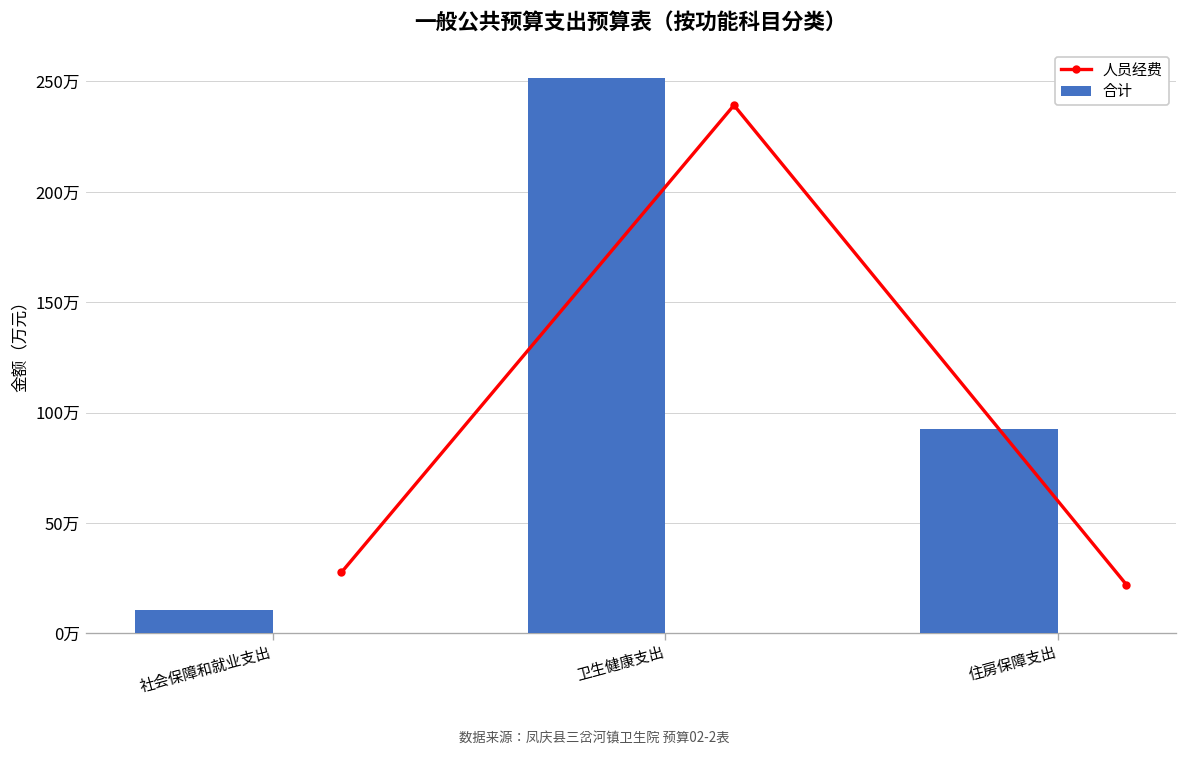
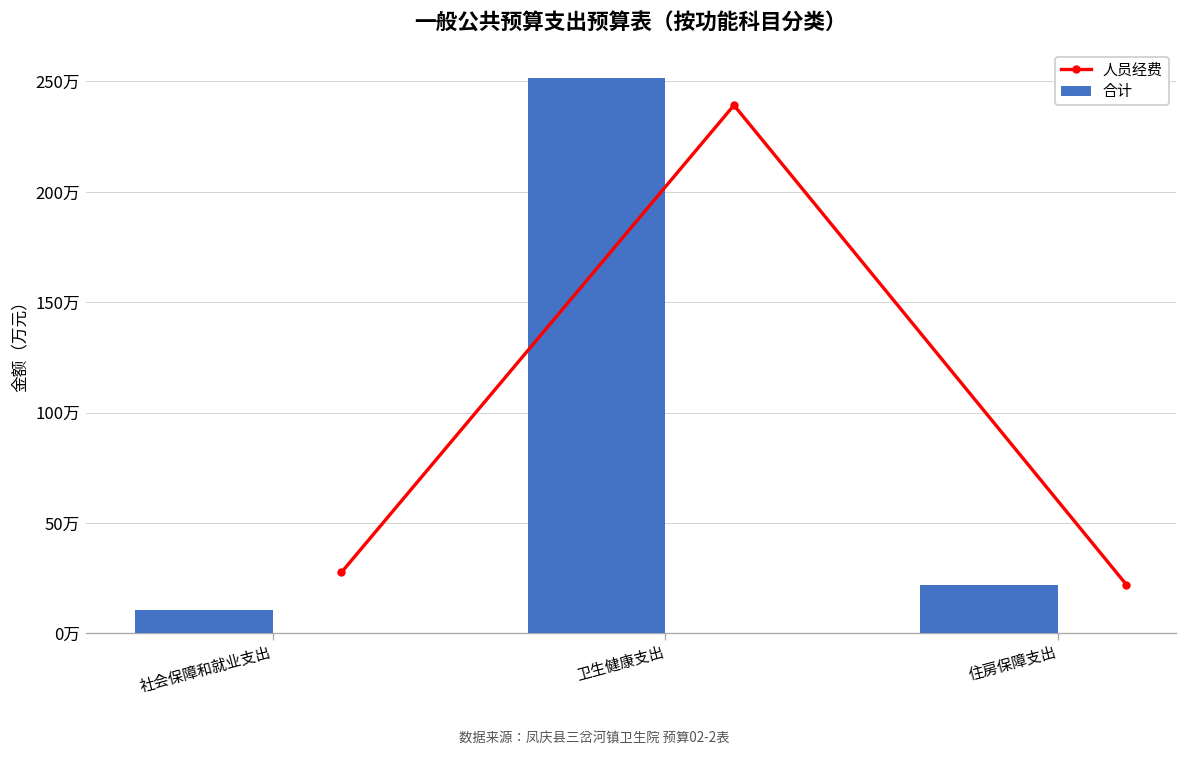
合计, 住房保障支出: 92万 -> 22万
